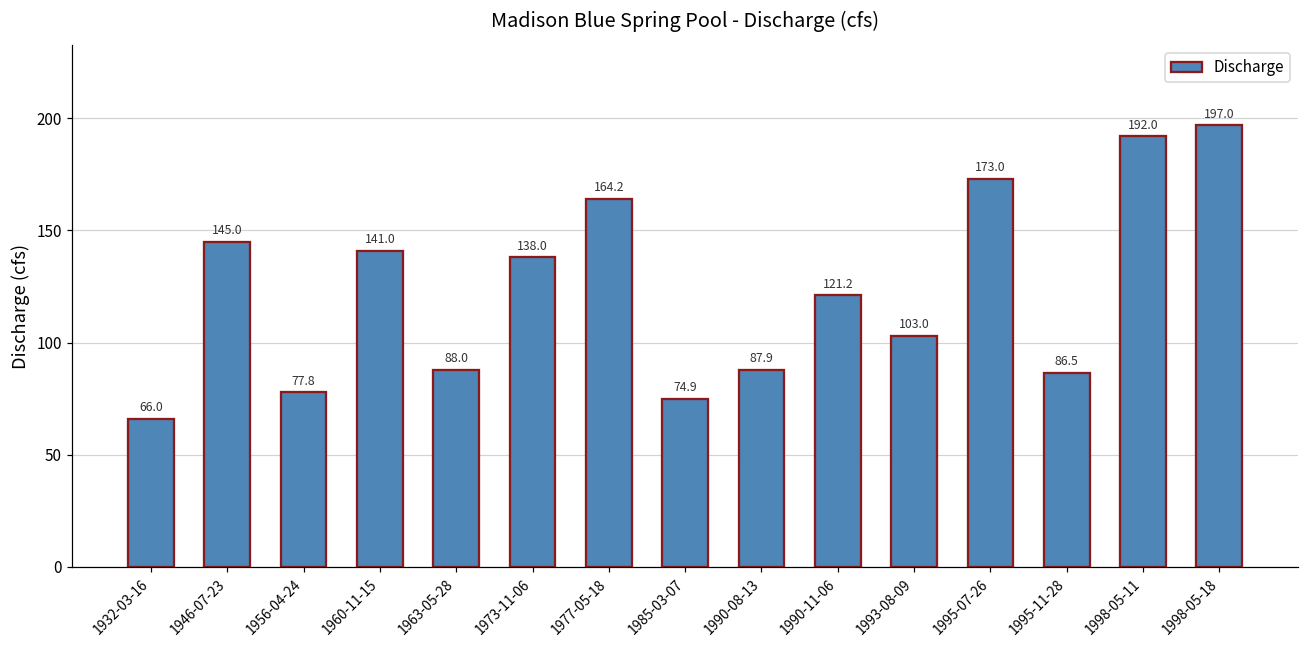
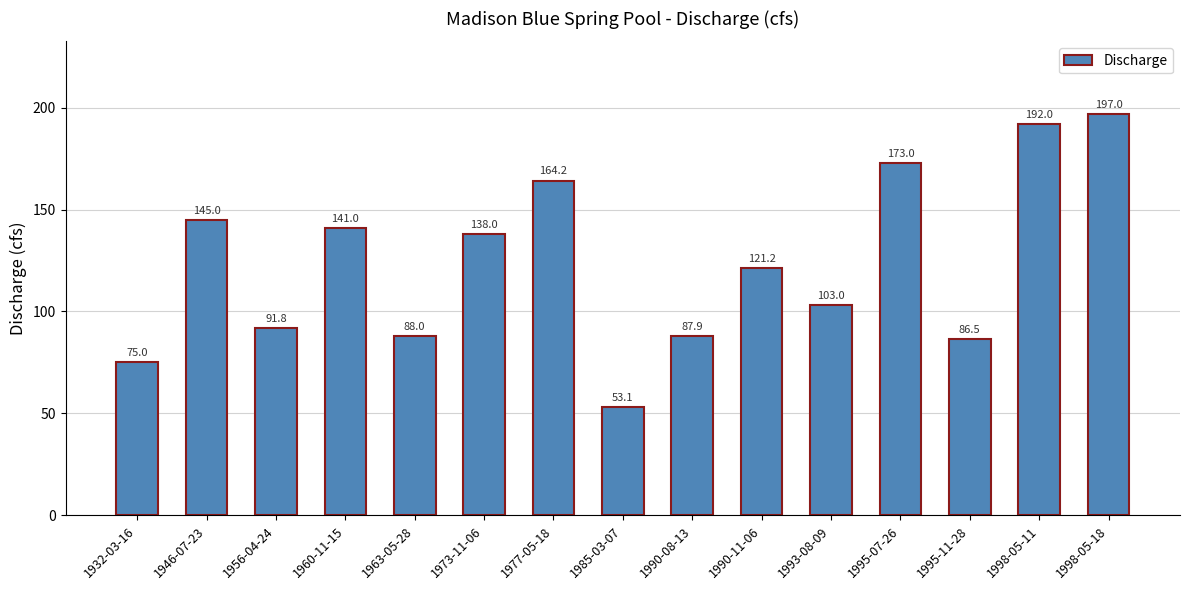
1932-03-16: 66.0 -> 75.0
1956-04-24: 77.8 -> 91.8
1985-03-07: 74.9 -> 53.1
